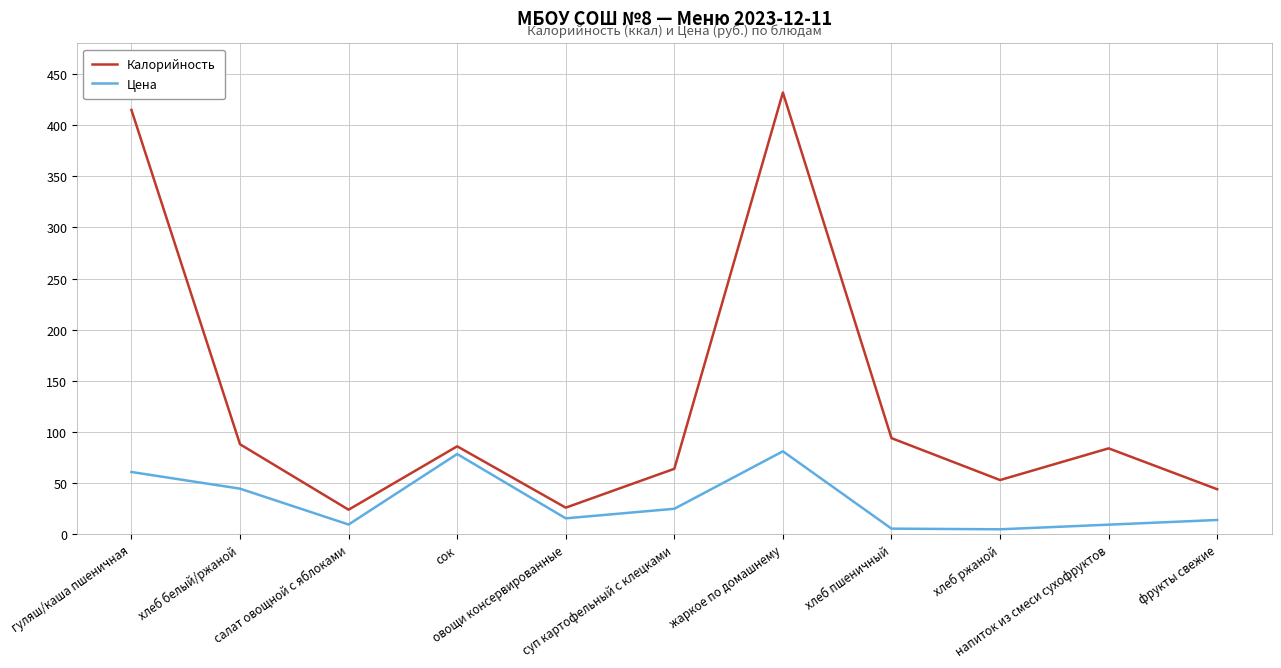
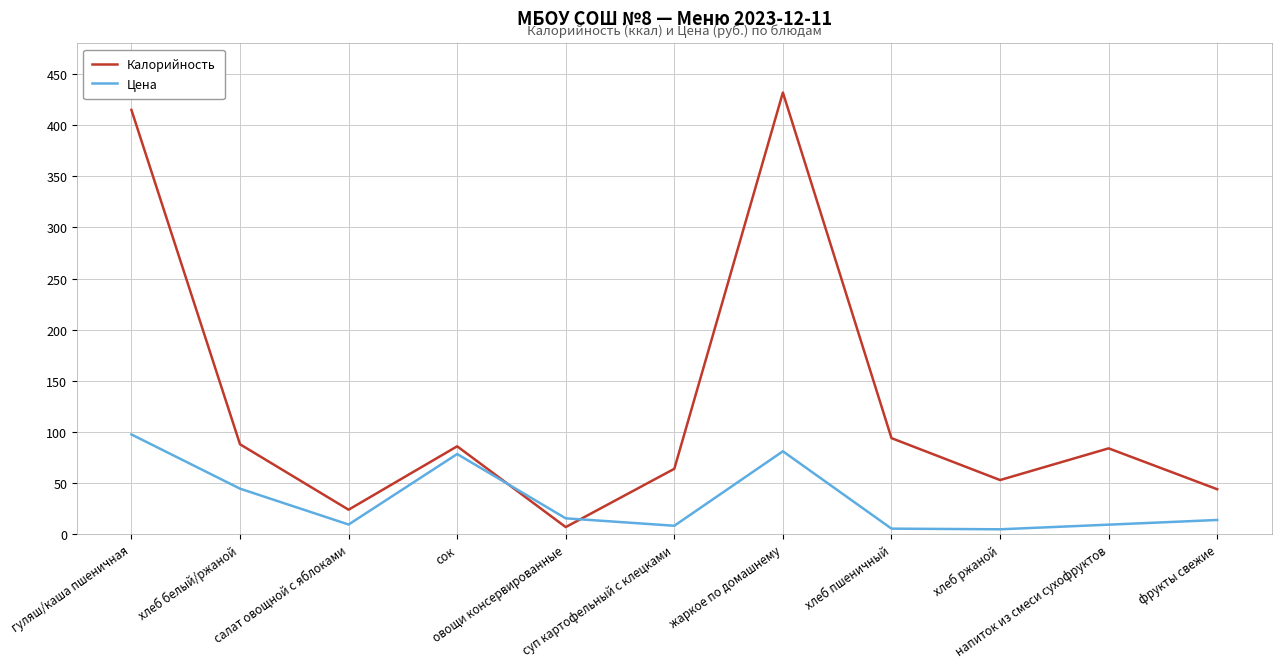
Цена, гуляш/каша пшеничная: 61 -> 98
Калорийность, овощи консервированные: 26 -> 7
Цена, суп картофельный с клецками: 25 -> 8
